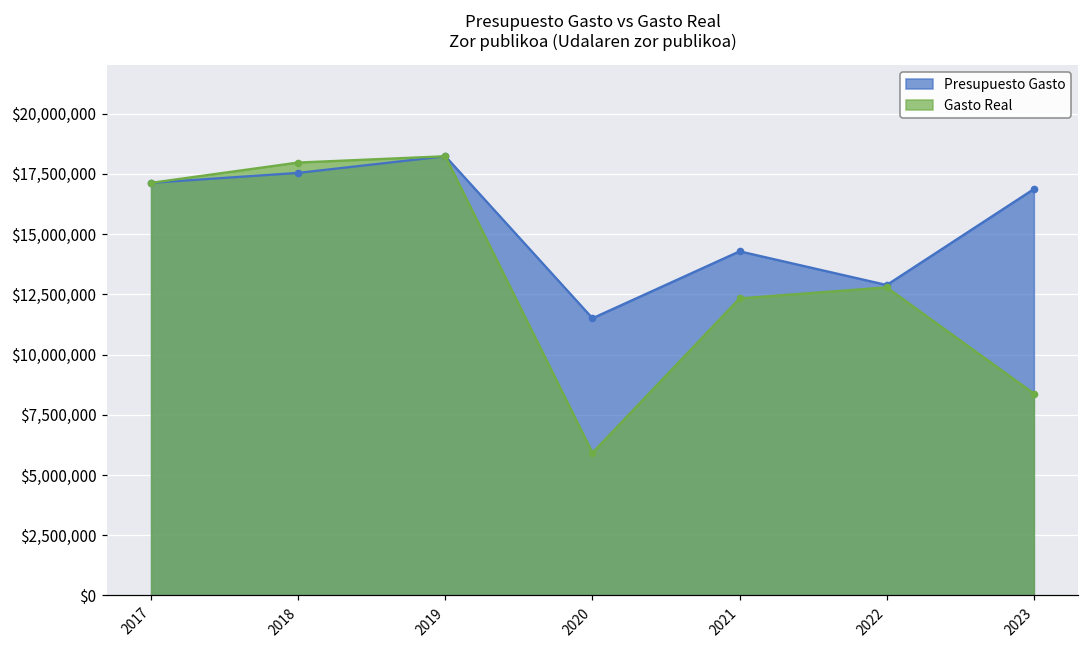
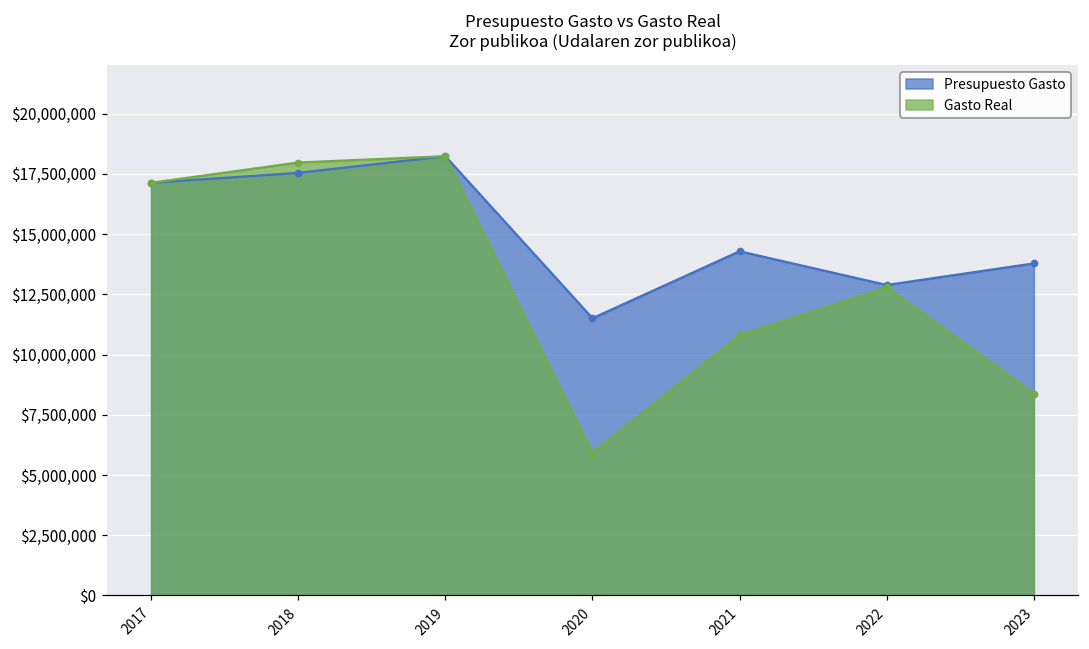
Gasto Real, 2021: $12,300,000 -> $10,800,000
Presupuesto Gasto, 2023: $16,900,000 -> $13,800,000
